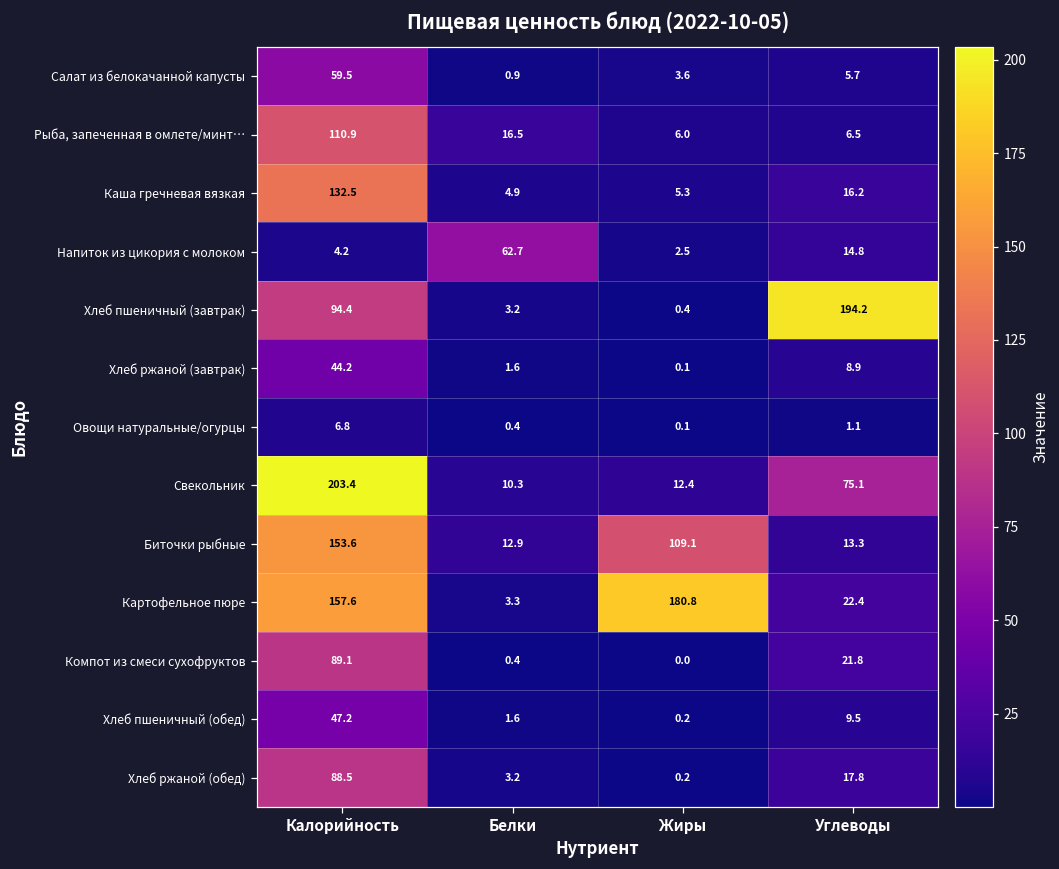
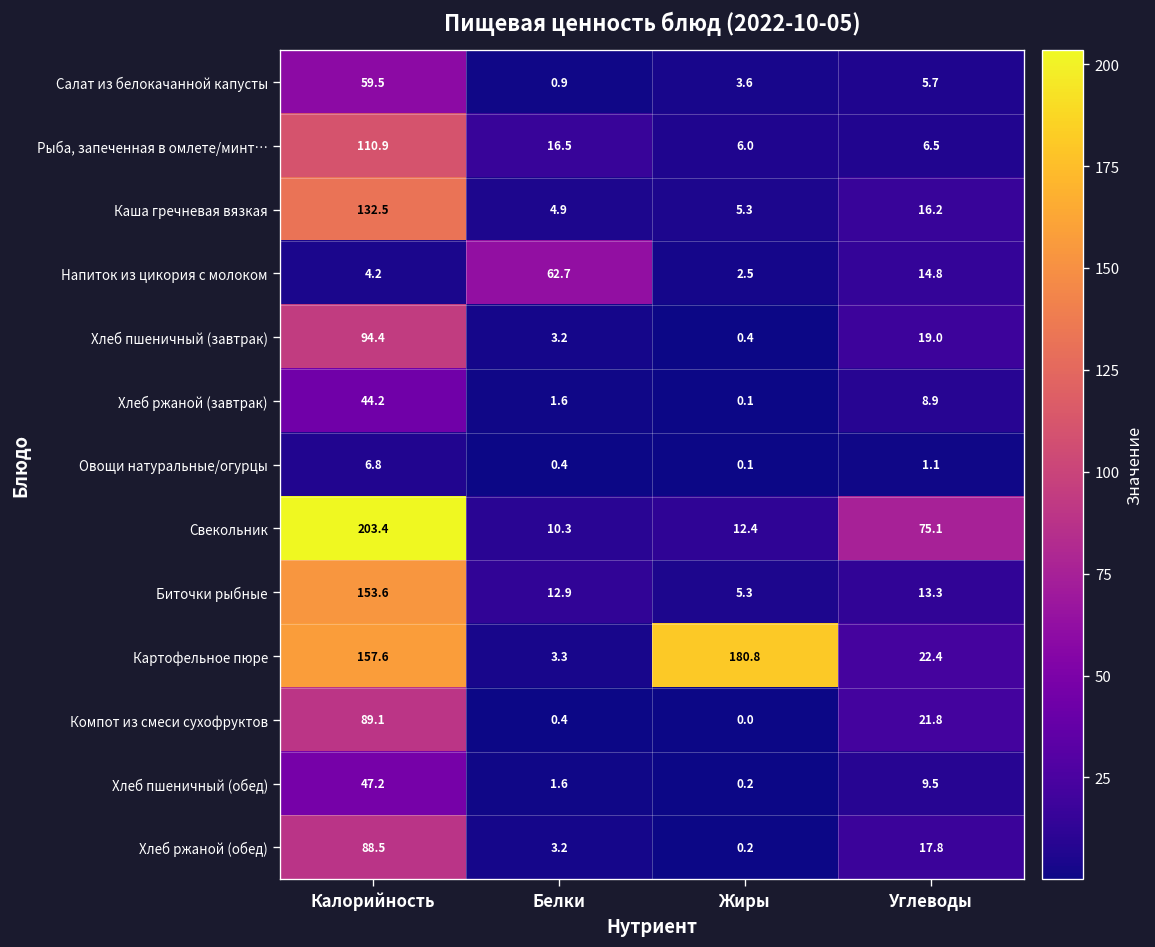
Хлеб пшеничный (завтрак), Углеводы: 194.2 -> 19.0
Биточки рыбные, Жиры: 109.1 -> 5.3
